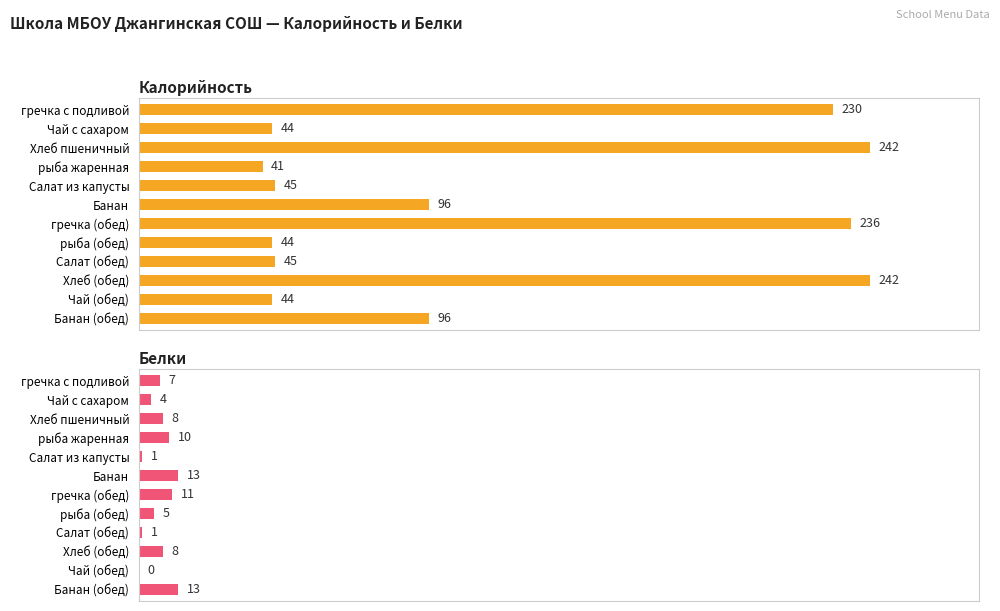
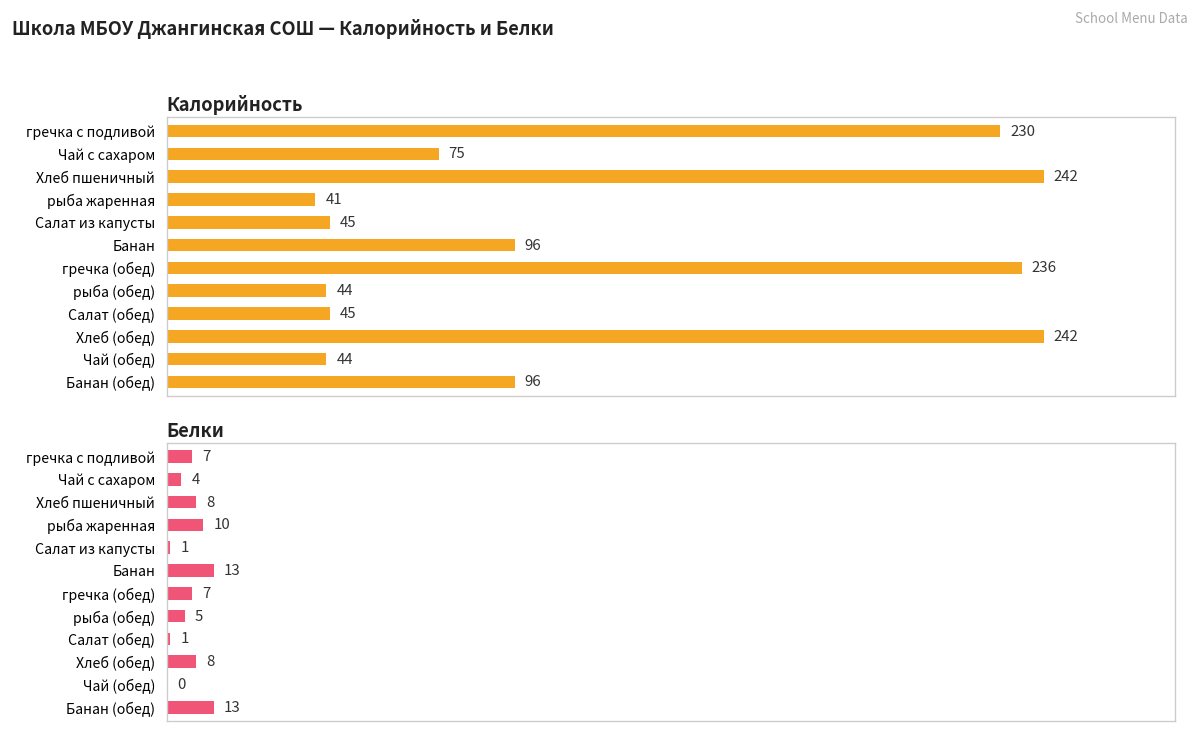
Калорийность, Чай с сахаром: 44 -> 75
Белки, гречка (обед): 11 -> 7
